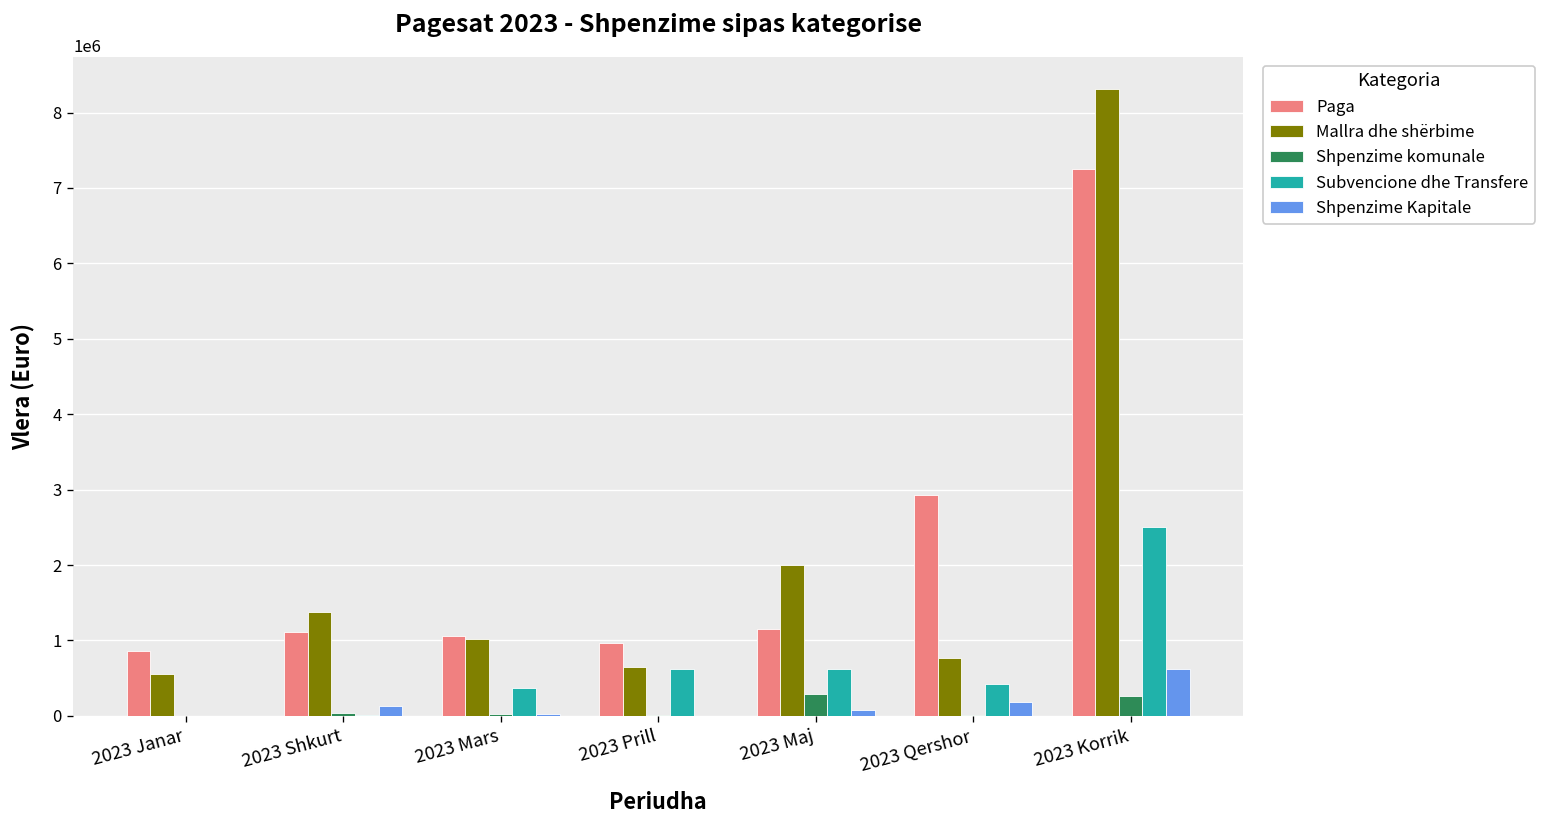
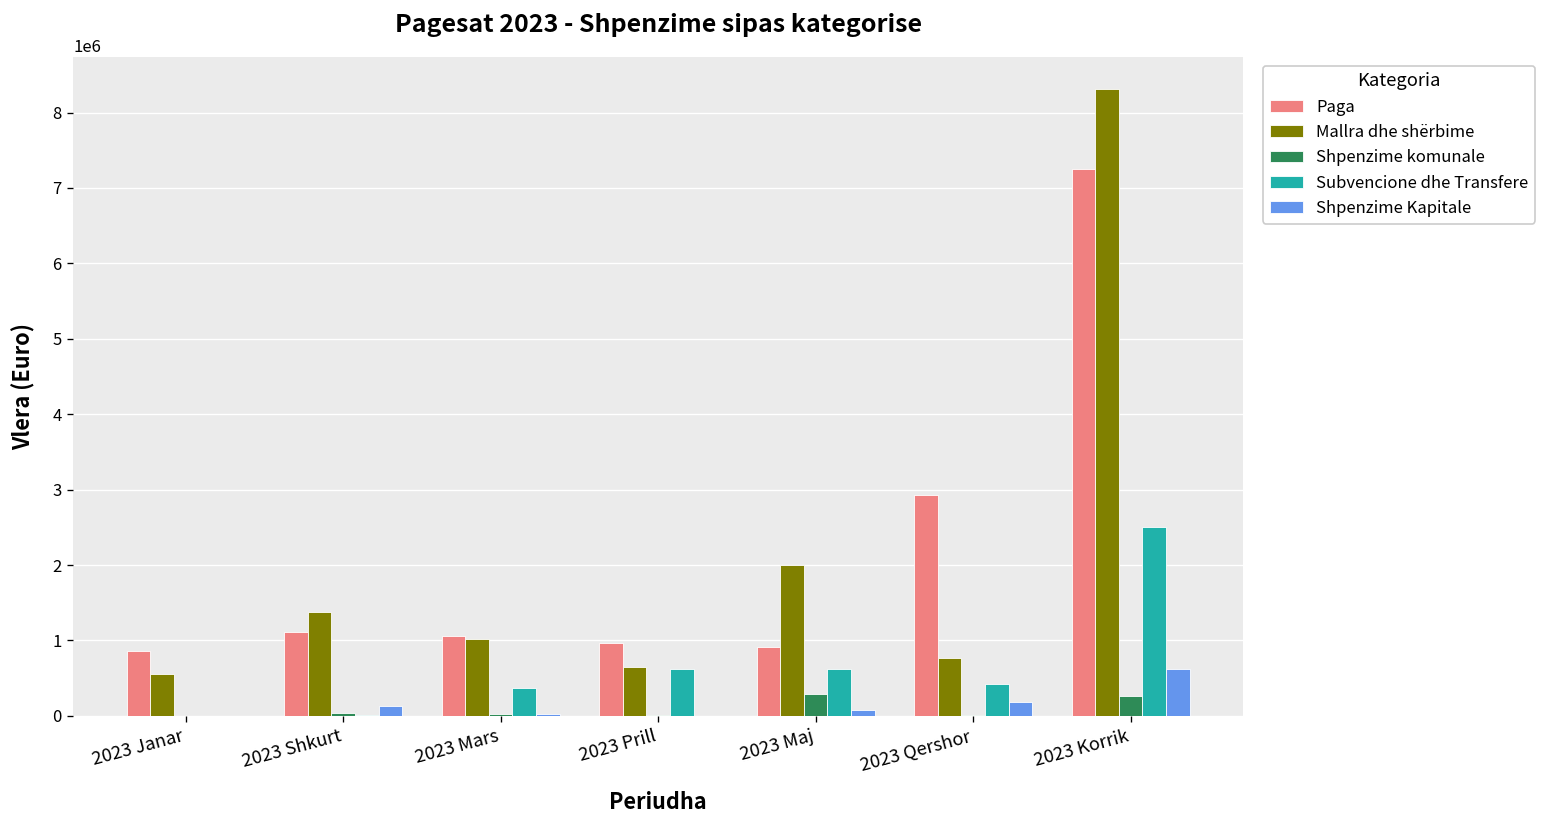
Paga, 2023 Maj: 1100000 -> 900000
